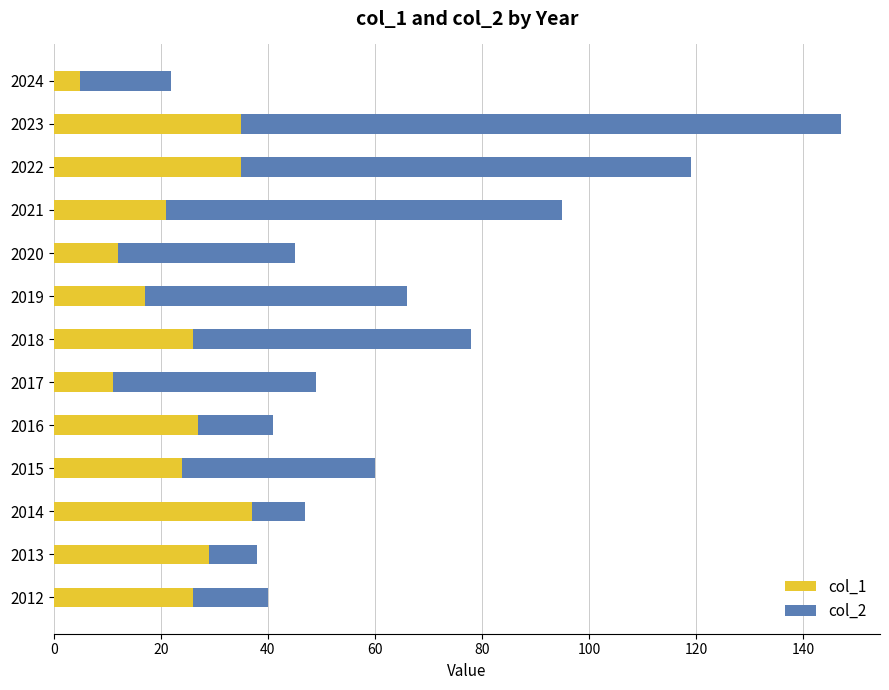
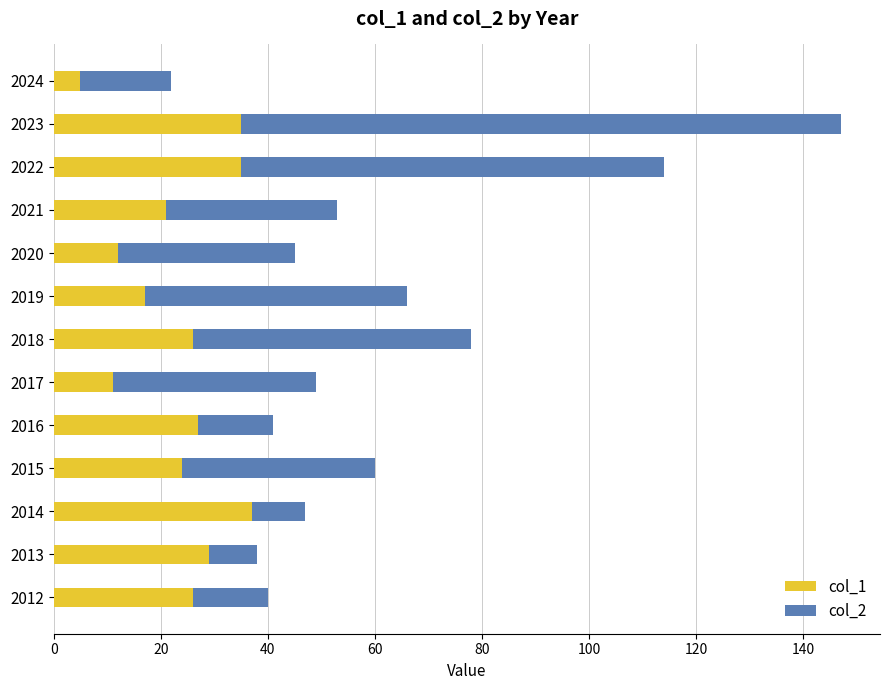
col_2, 2022: 84 -> 79
col_2, 2021: 74 -> 32
